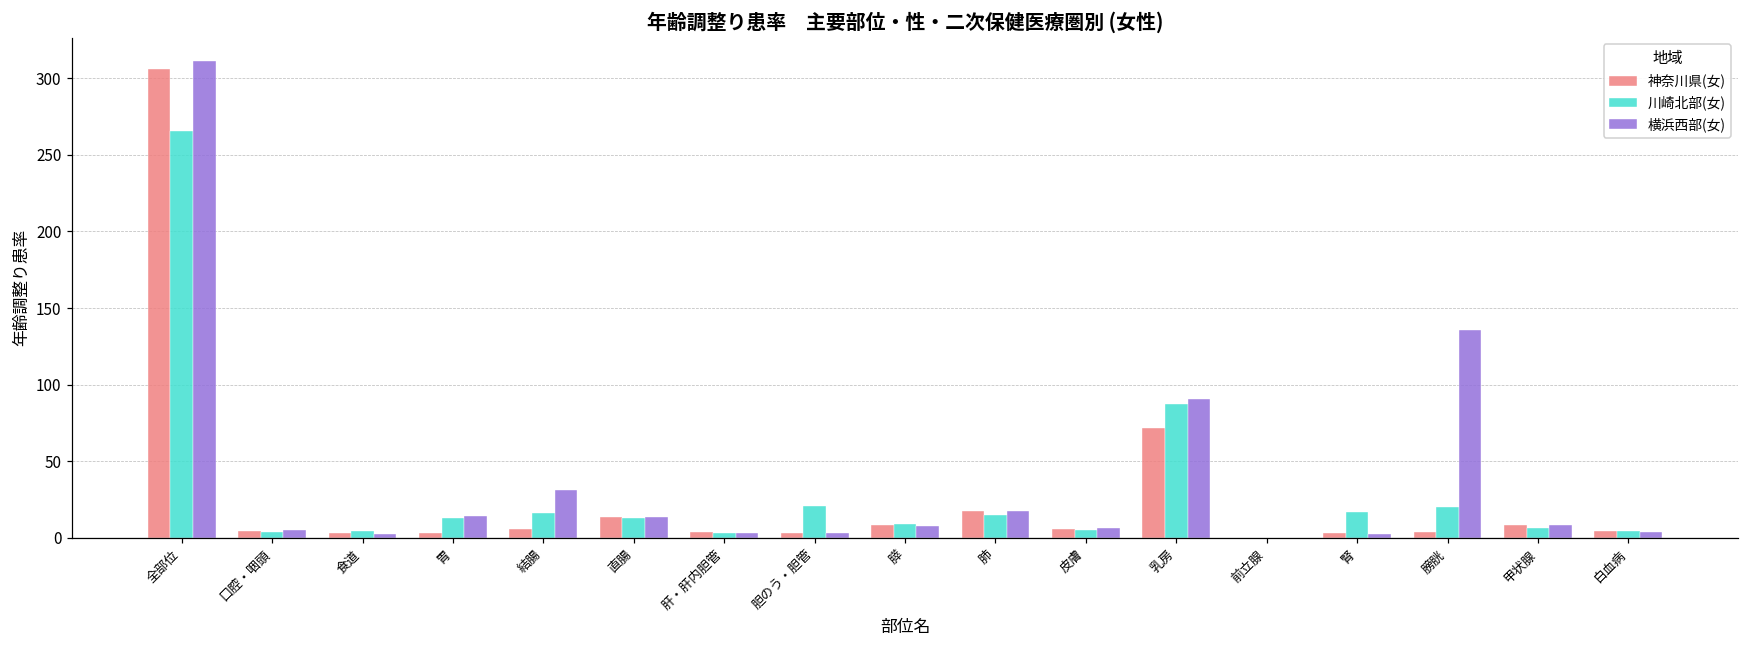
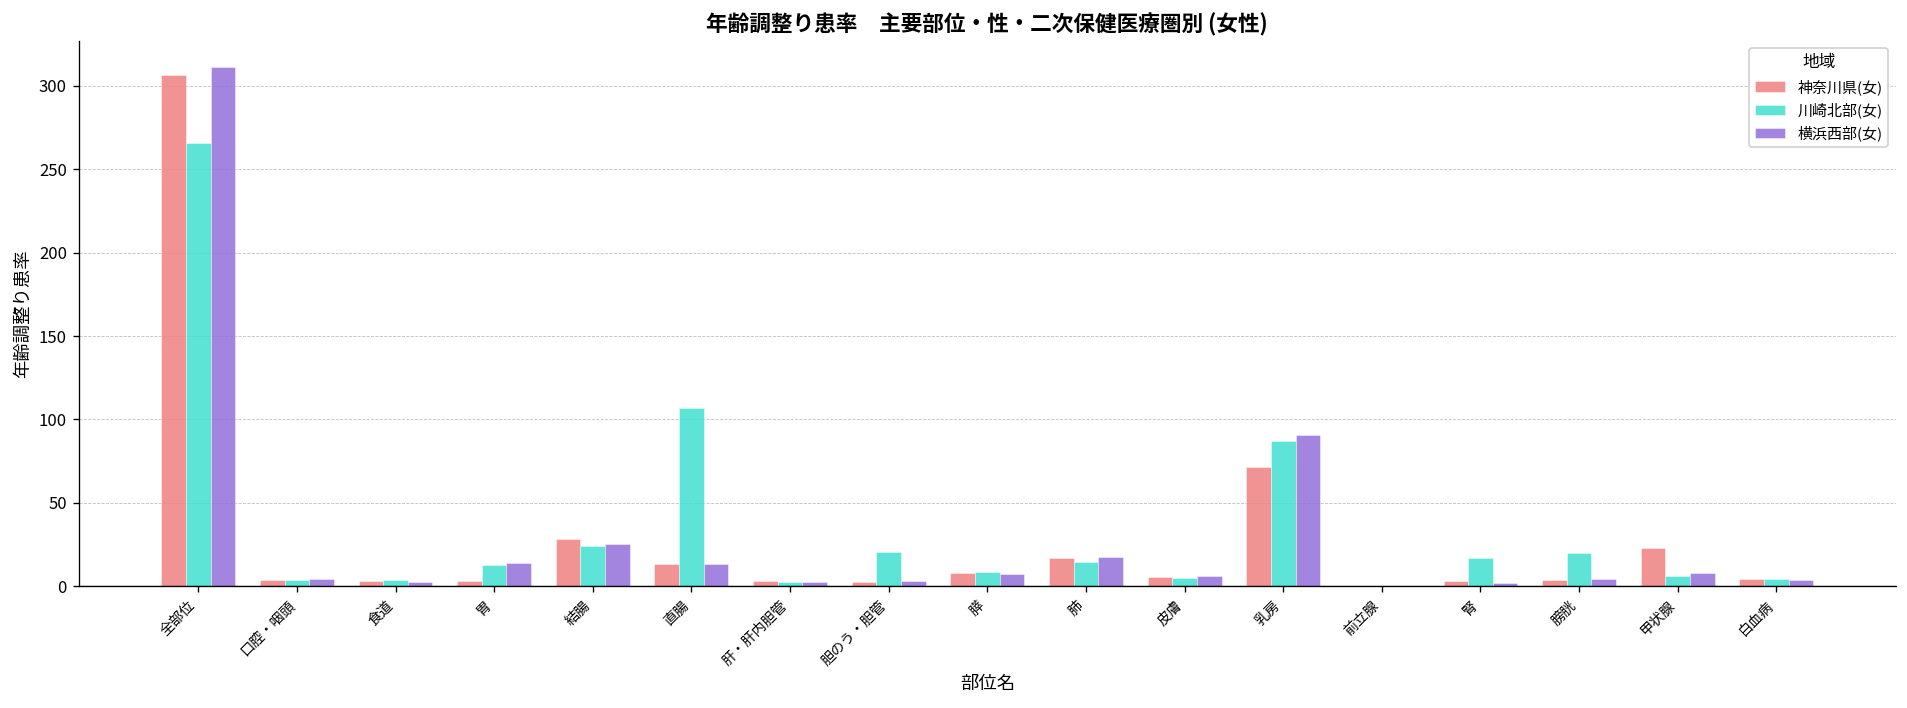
神奈川県(女), 結腸: 6 -> 29
川崎北部(女), 結腸: 16 -> 24
横浜西部(女), 結腸: 31 -> 25
川崎北部(女), 直腸: 13 -> 107
横浜西部(女), 膀胱: 136 -> 4
神奈川県(女), 甲状腺: 8 -> 23
